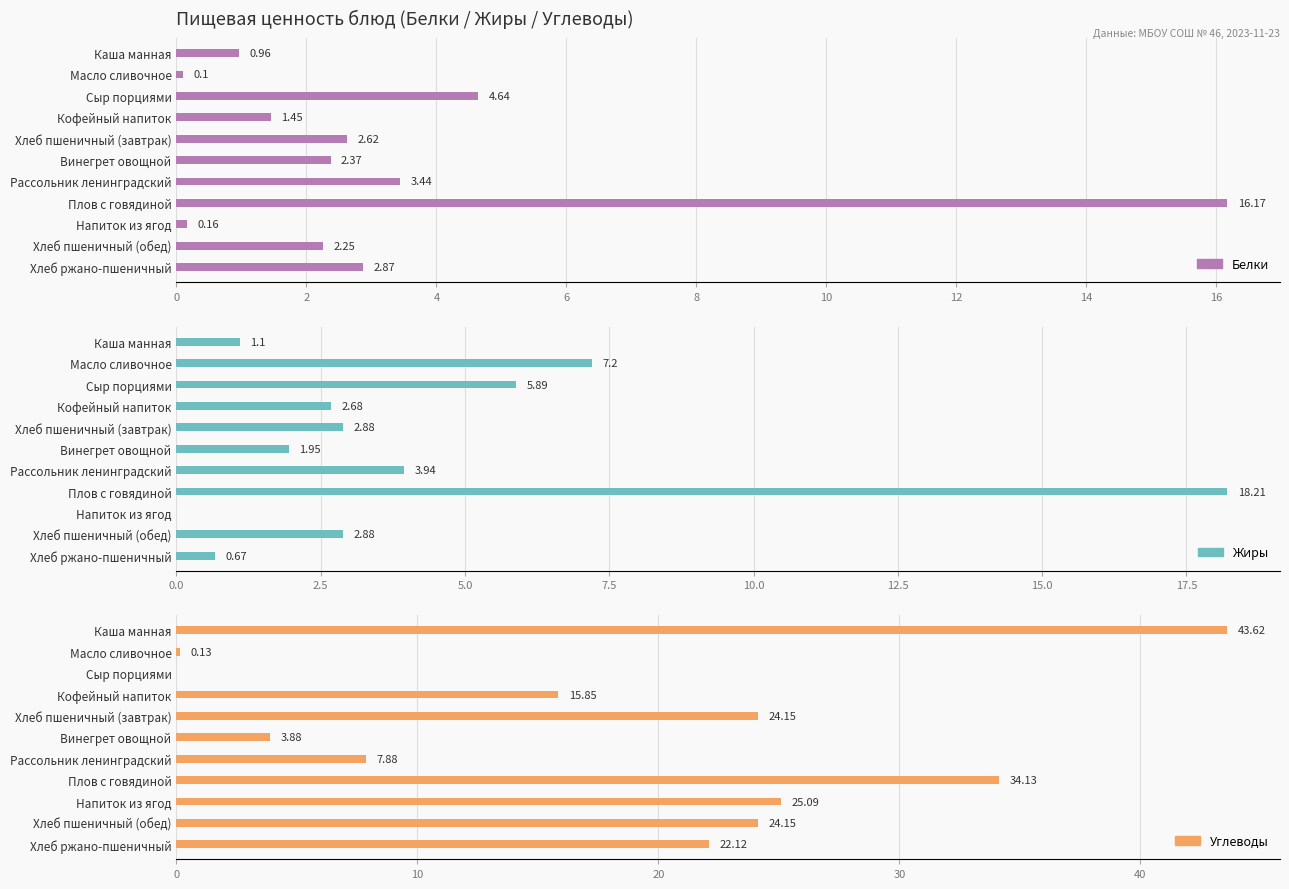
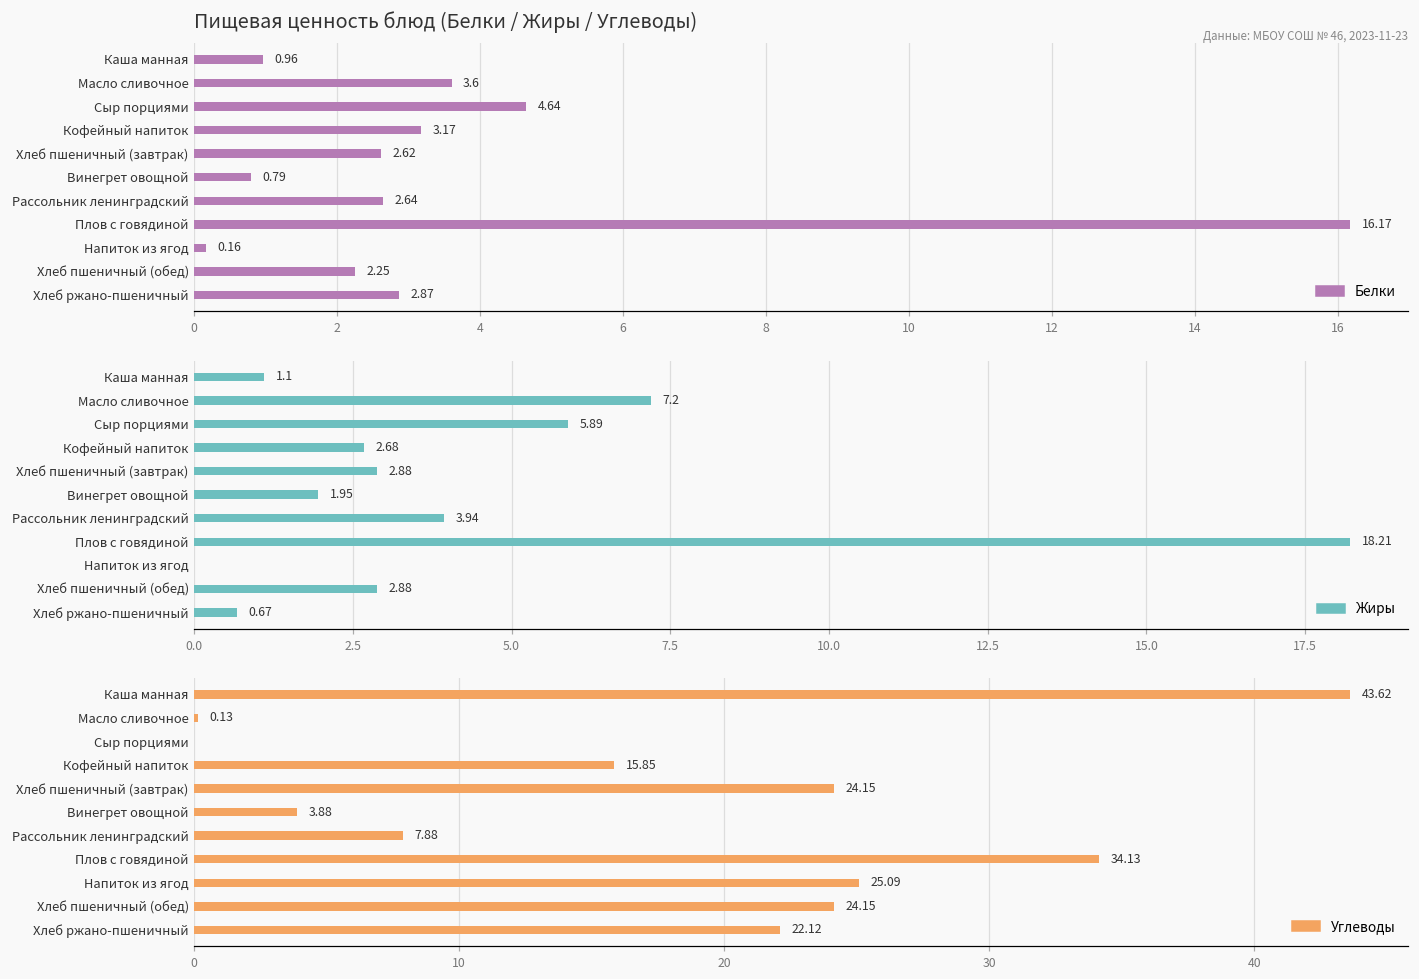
Пищевая ценность блюд (Белки / Жиры / Углеводы), Масло сливочное: 0.1 -> 3.6
Пищевая ценность блюд (Белки / Жиры / Углеводы), Кофейный напиток: 1.45 -> 3.17
Пищевая ценность блюд (Белки / Жиры / Углеводы), Винегрет овощной: 2.37 -> 0.79
Пищевая ценность блюд (Белки / Жиры / Углеводы), Рассольник ленинградский: 3.44 -> 2.64
